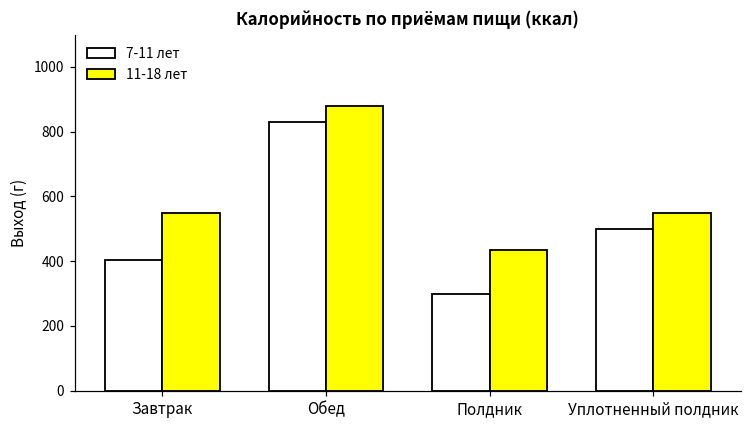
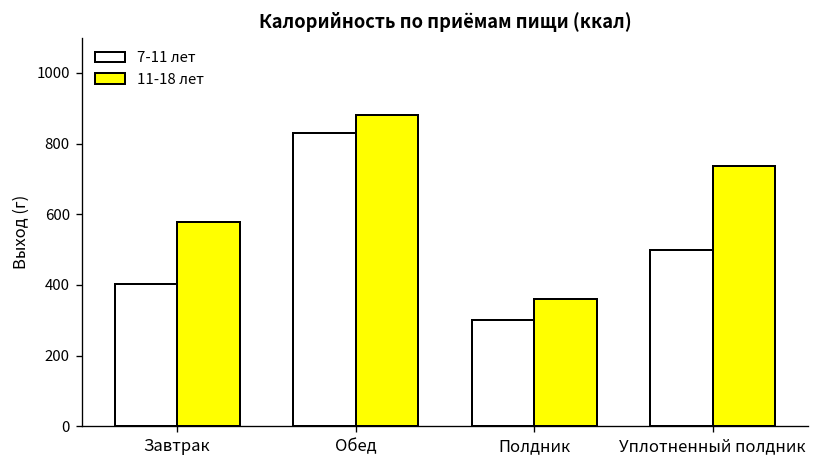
11-18 лет, Завтрак: 550 -> 580
11-18 лет, Полдник: 430 -> 360
11-18 лет, Уплотненный полдник: 550 -> 740
